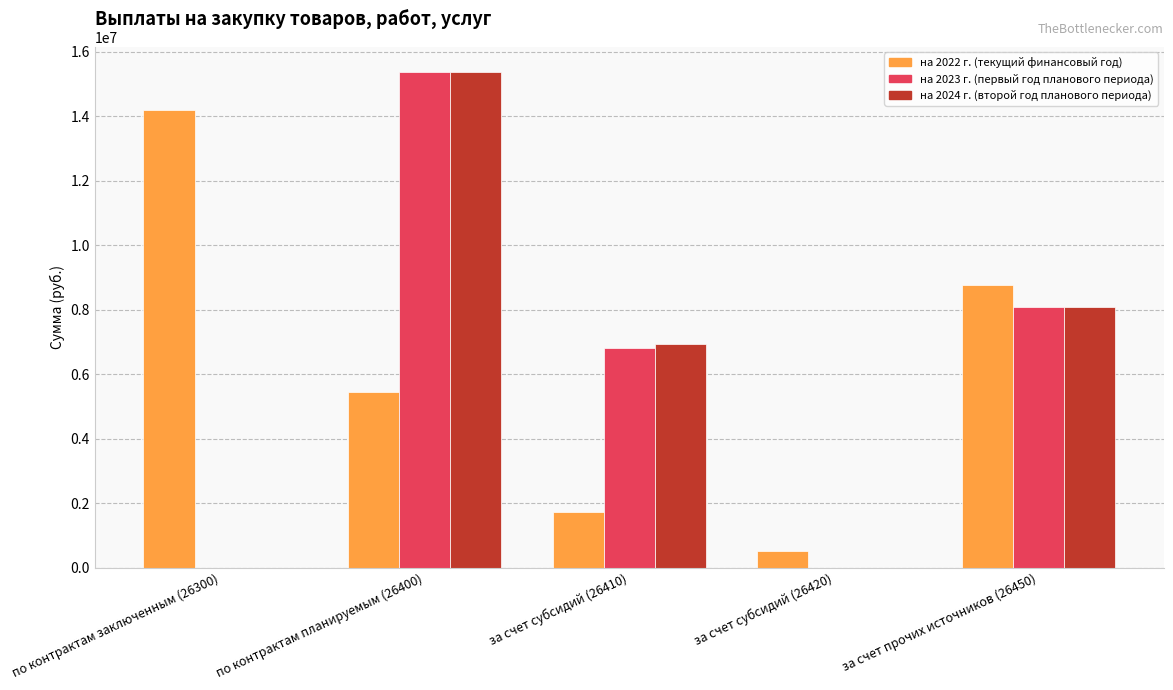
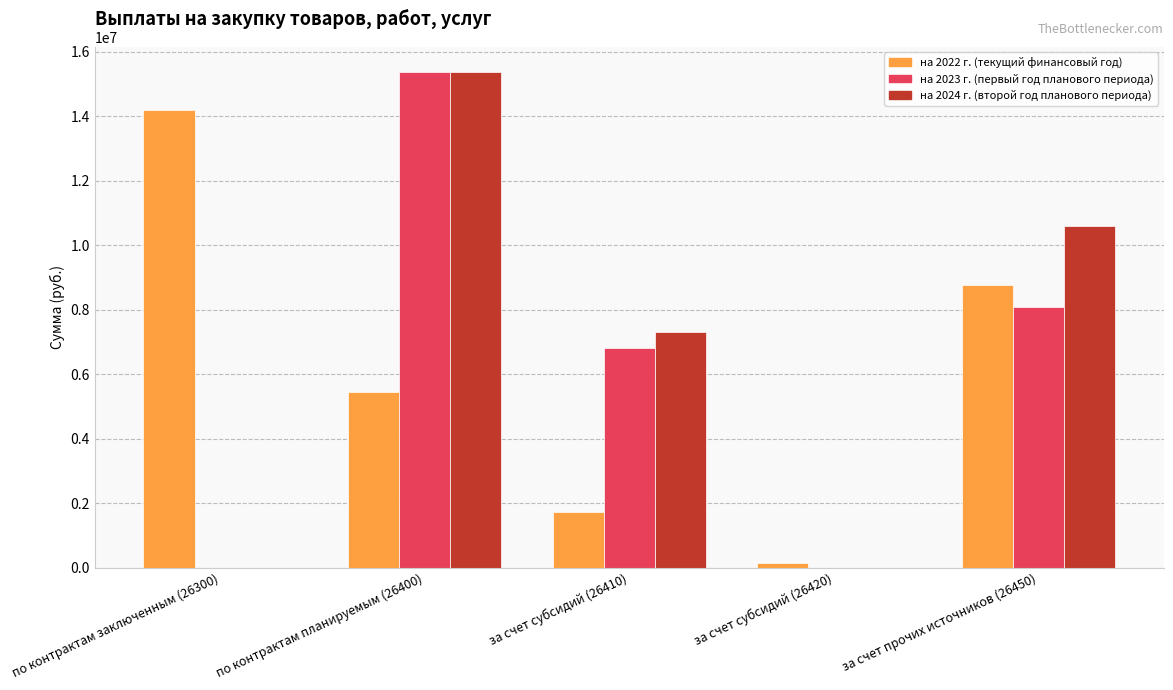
на 2024 г. (второй год планового периода), за счет субсидий (26410): 6900000 -> 7300000
на 2022 г. (текущий финансовый год), за счет субсидий (26420): 500000 -> 200000
на 2024 г. (второй год планового периода), за счет прочих источников (26450): 8100000 -> 10600000
